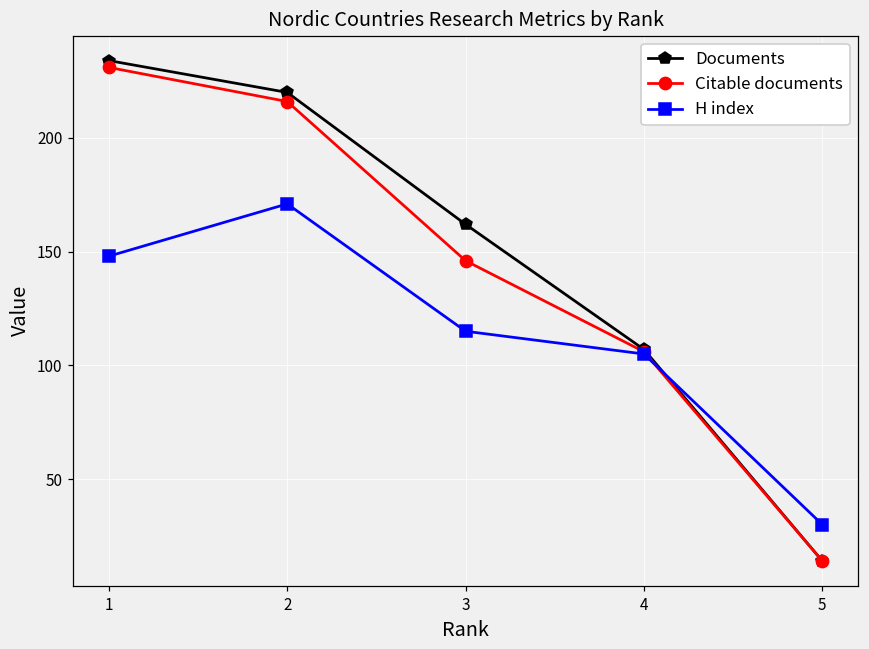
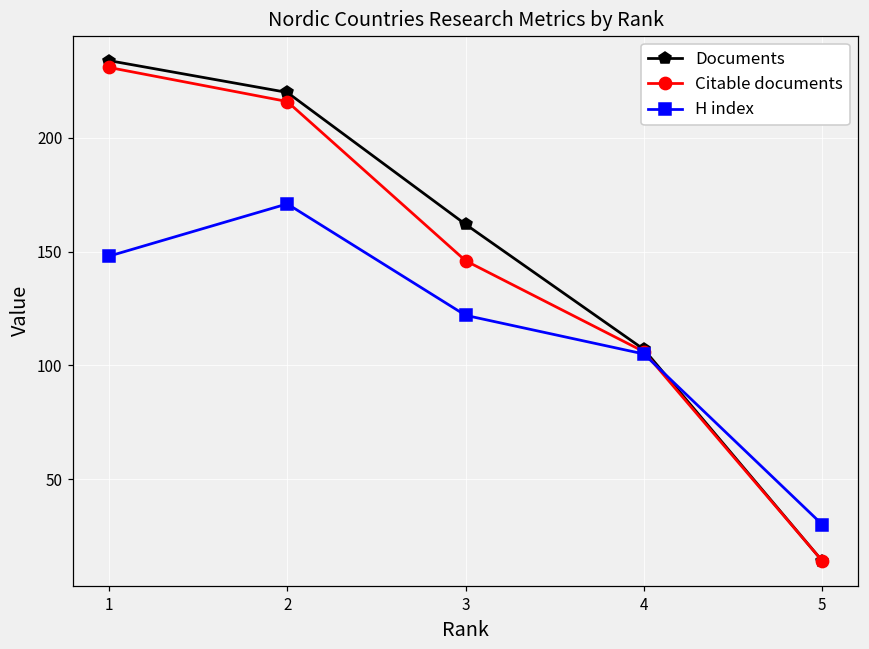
H index, 3: 115 -> 122
